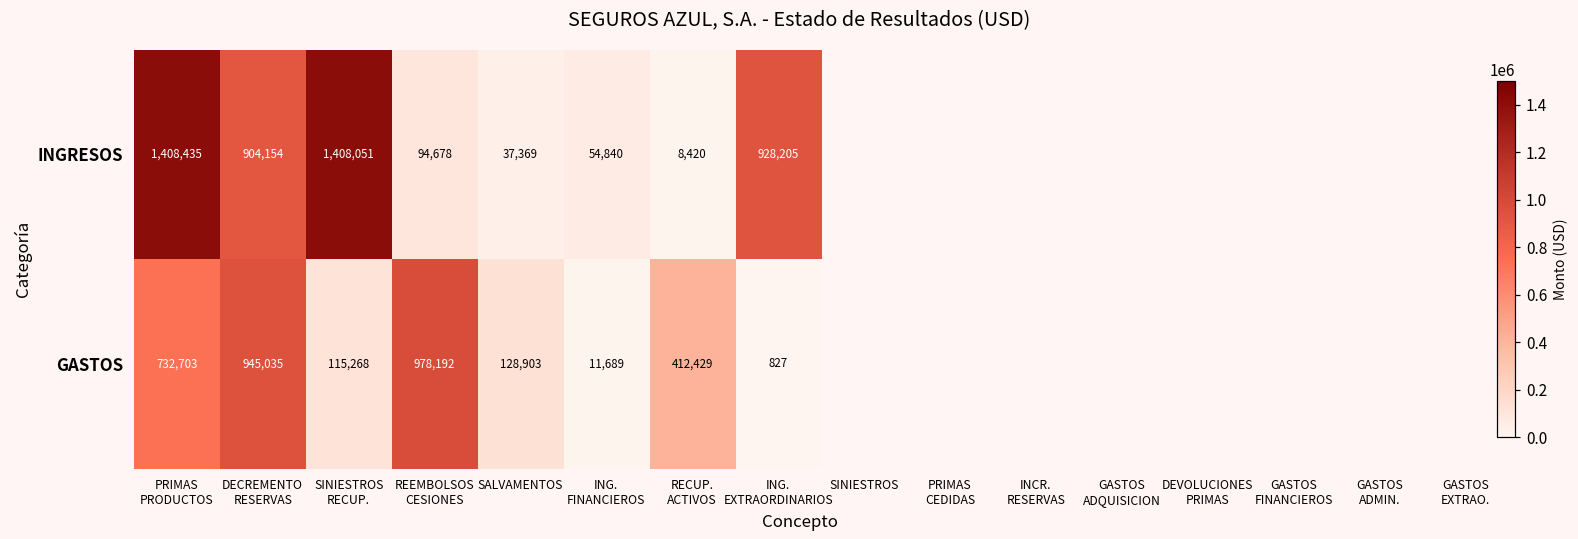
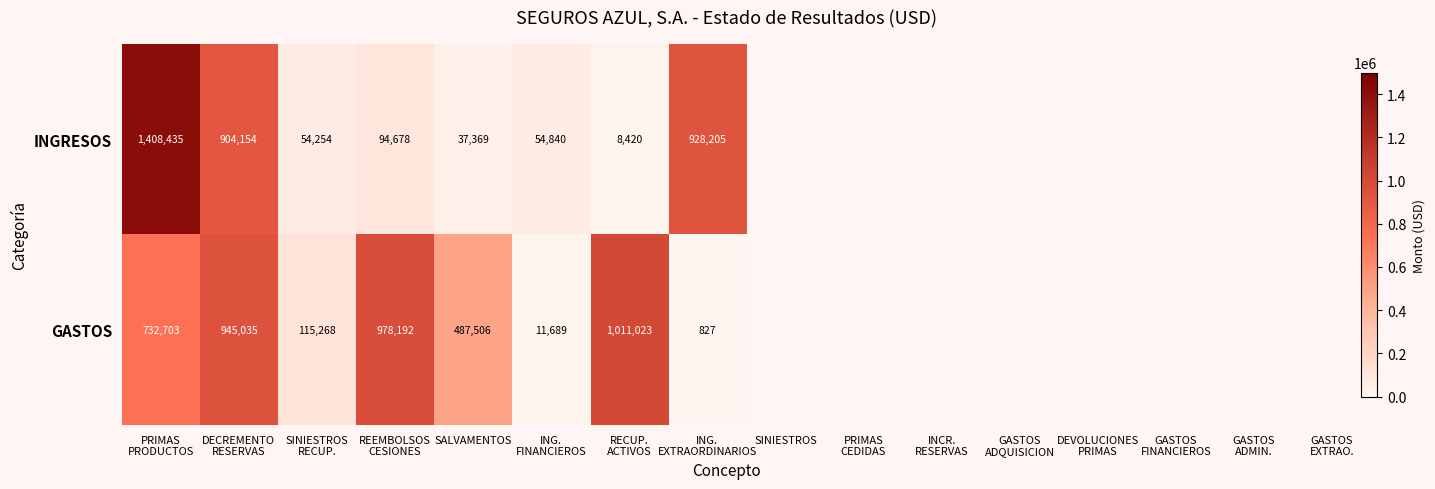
INGRESOS, SINIESTROS RECUP.: 1,408,051 -> 54,254
GASTOS, SALVAMENTOS: 128,903 -> 487,506
GASTOS, RECUP. ACTIVOS: 412,429 -> 1,011,023
